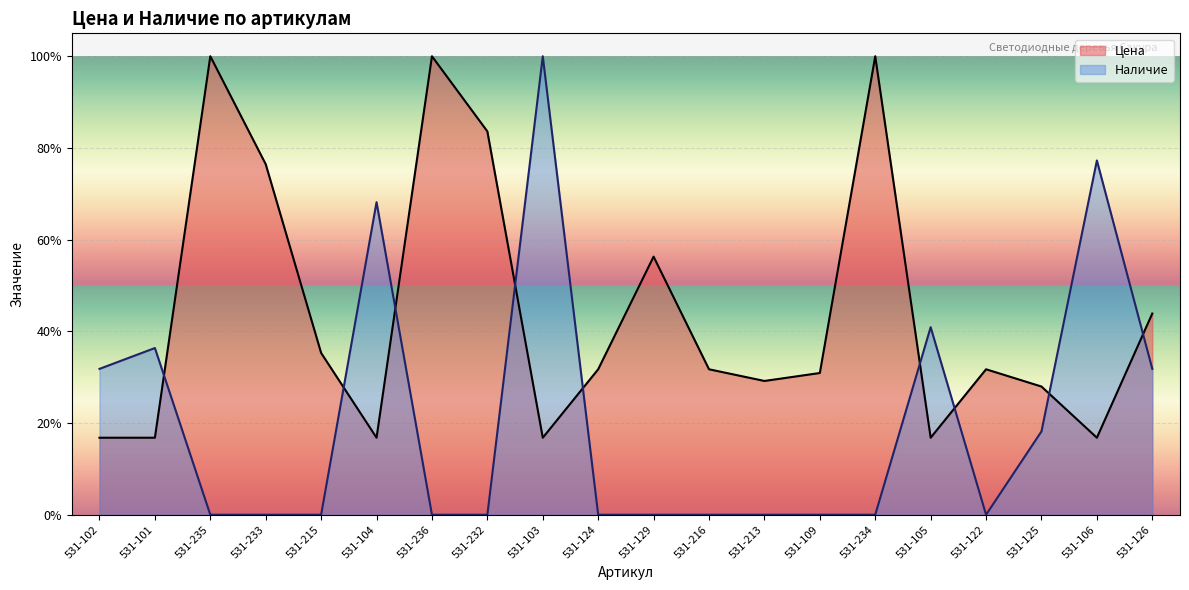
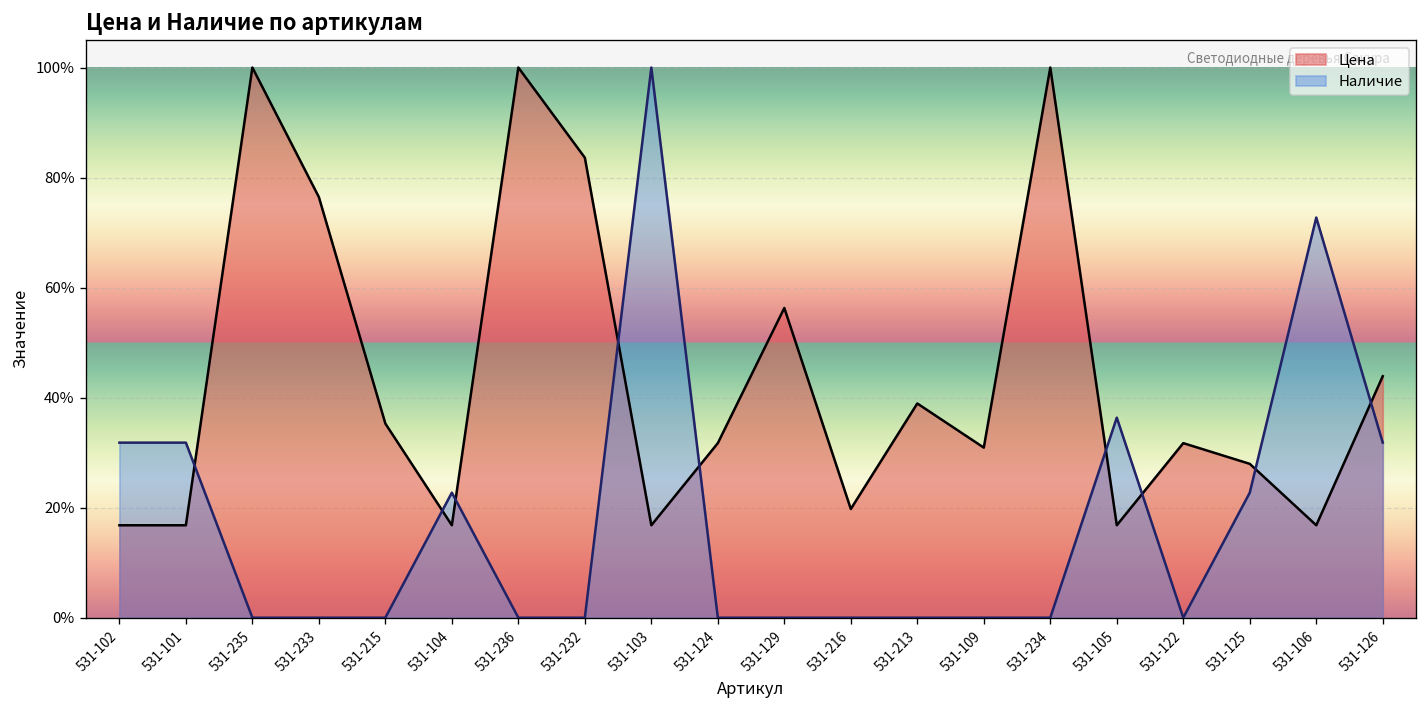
Наличие, 531-101: 36% -> 32%
Наличие, 531-104: 68% -> 23%
Цена, 531-216: 32% -> 20%
Цена, 531-213: 29% -> 39%
Наличие, 531-105: 41% -> 36%
Наличие, 531-125: 18% -> 23%
Наличие, 531-106: 77% -> 73%
